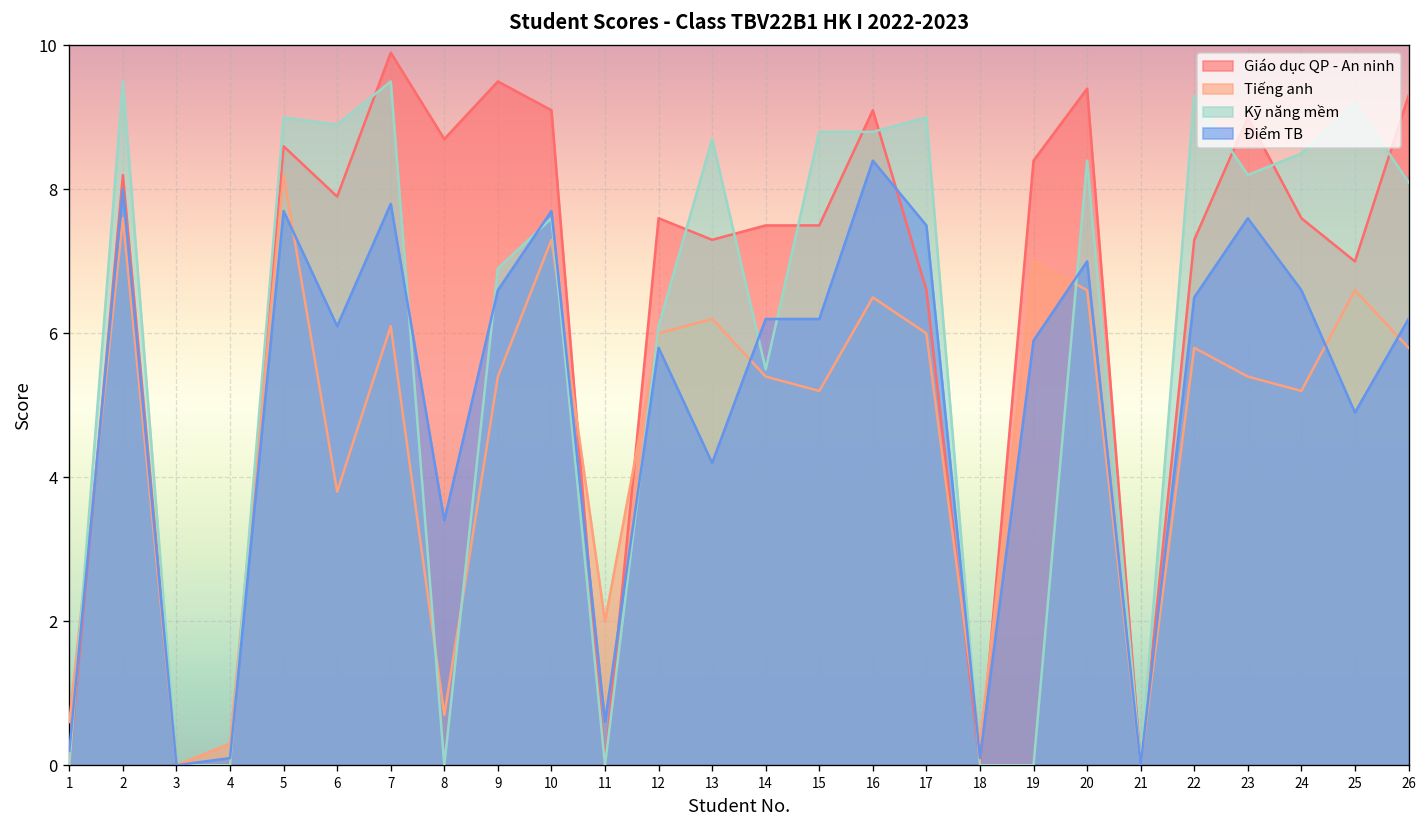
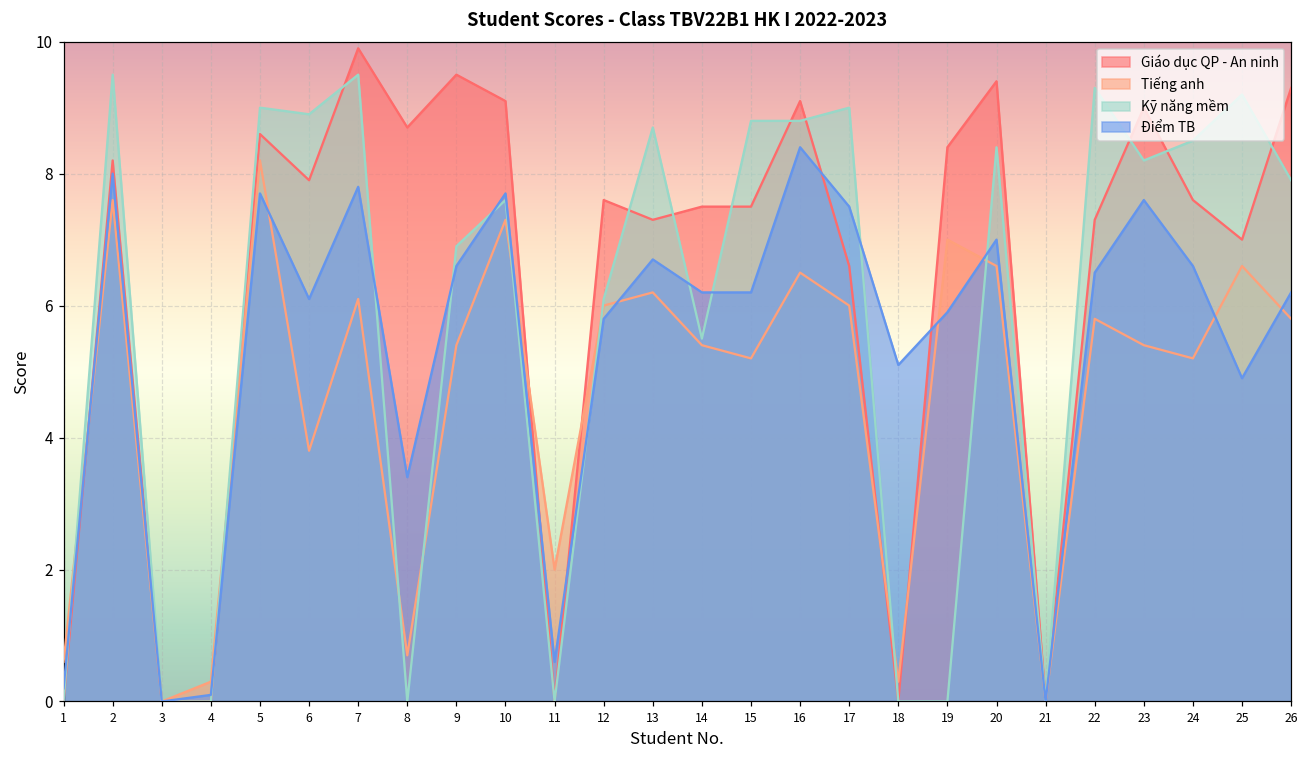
Điểm TB, 13: 4.2 -> 6.7
Điểm TB, 18: 0.1 -> 5.1
Kỹ năng mềm, 26: 8.1 -> 7.9
